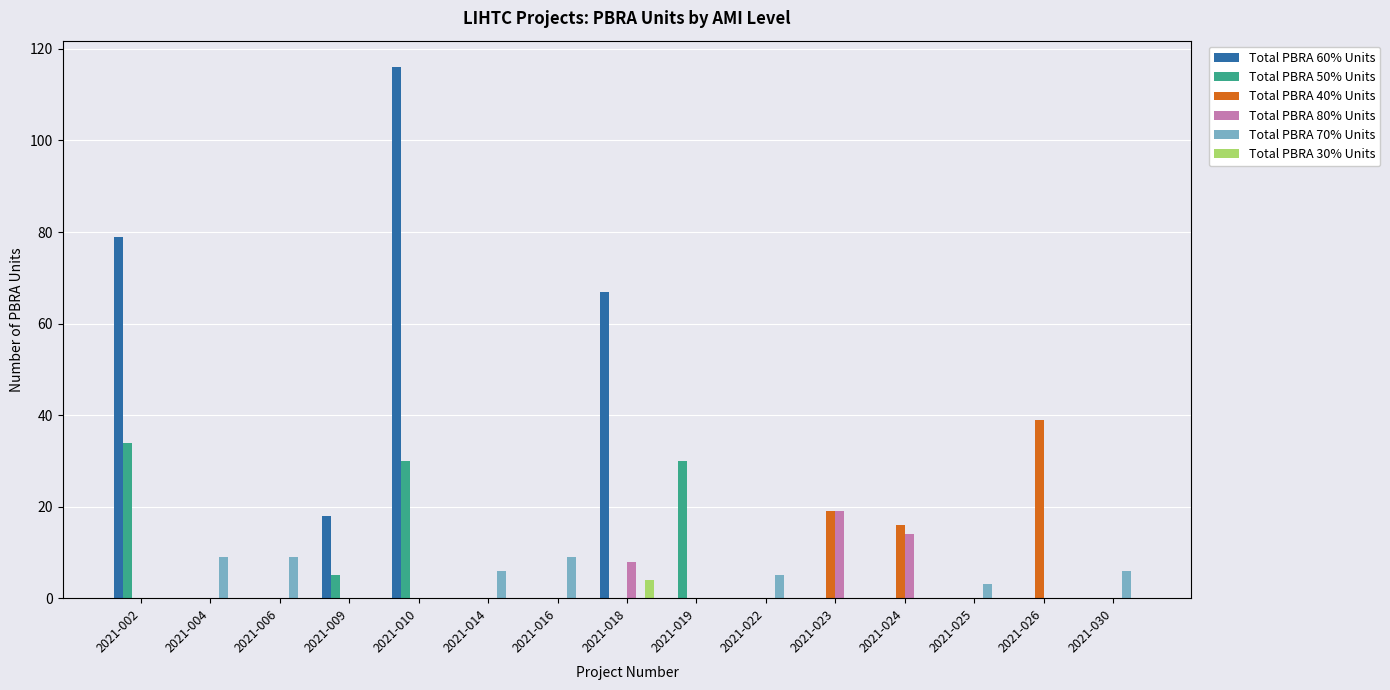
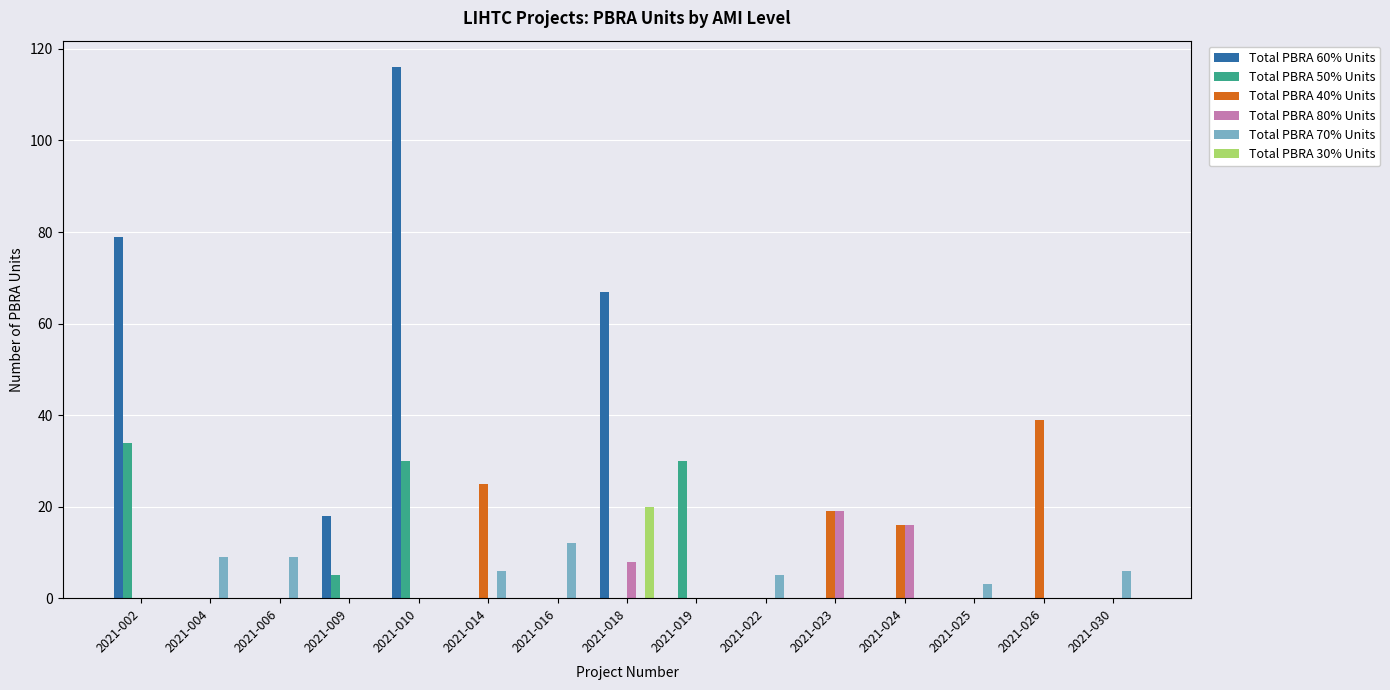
Total PBRA 40% Units, 2021-014: 0 -> 25
Total PBRA 70% Units, 2021-016: 9 -> 12
Total PBRA 30% Units, 2021-018: 4 -> 20
Total PBRA 80% Units, 2021-024: 14 -> 16
